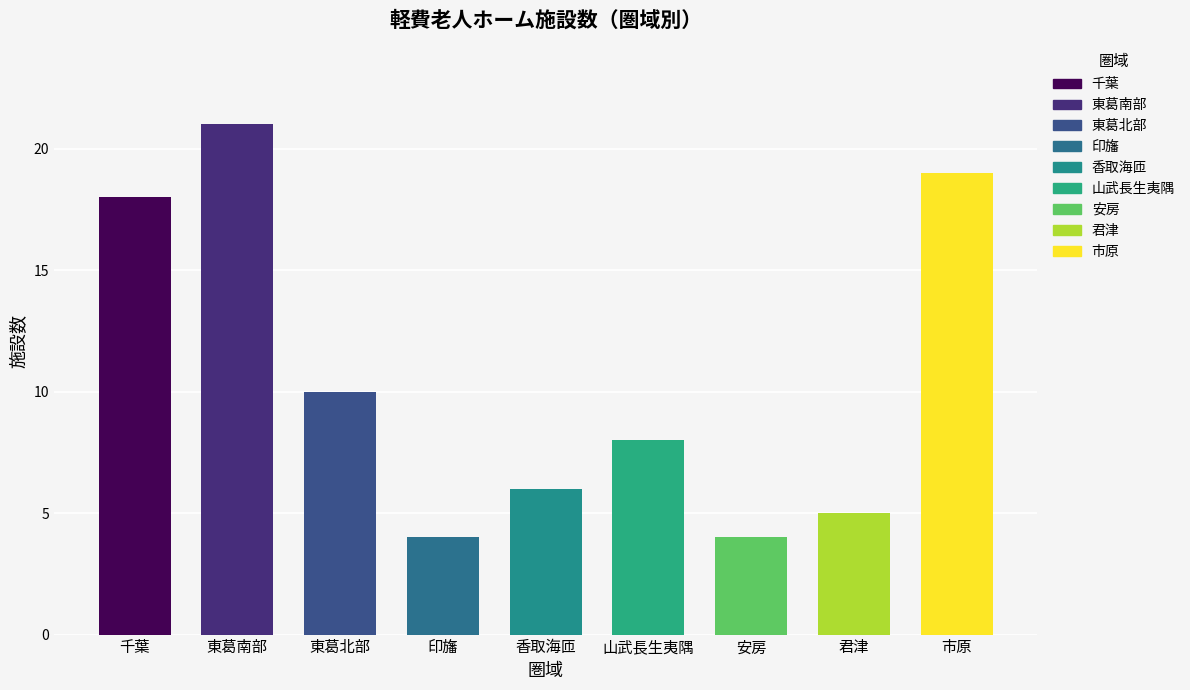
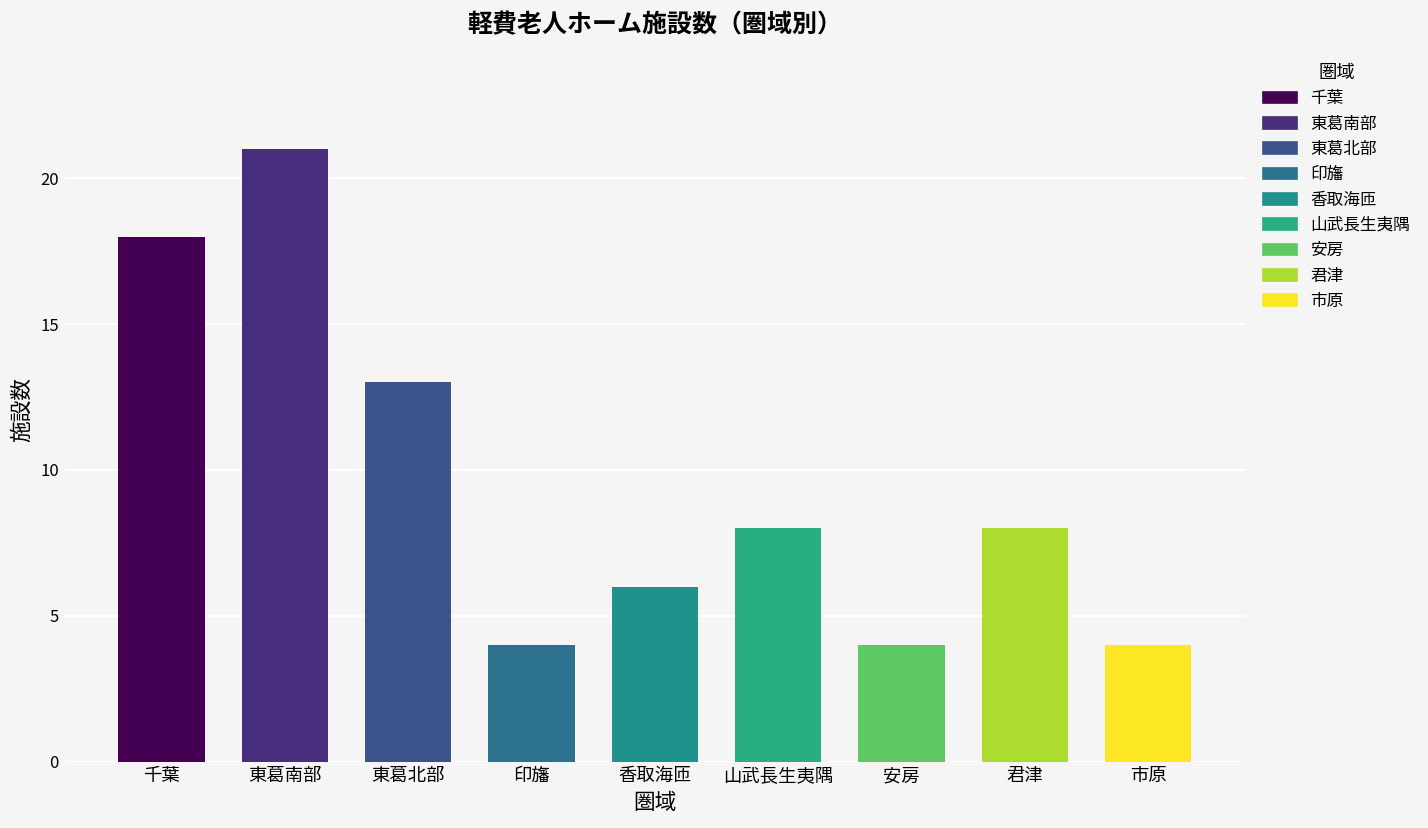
東葛北部: 10 -> 13
君津: 5 -> 8
市原: 19 -> 4
